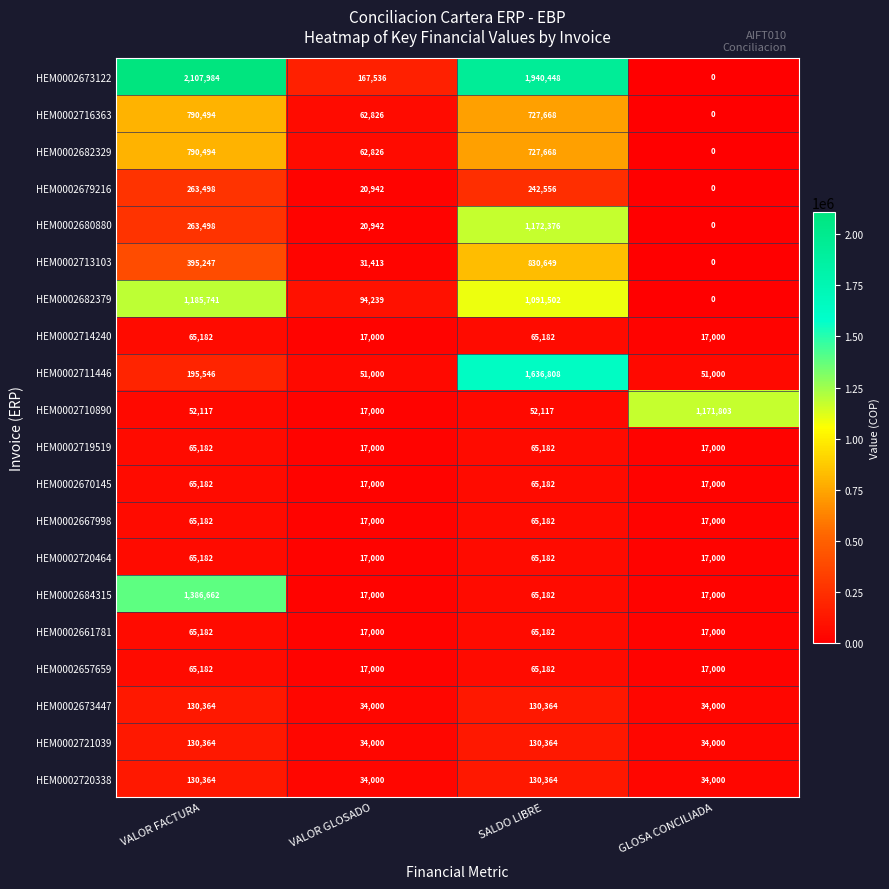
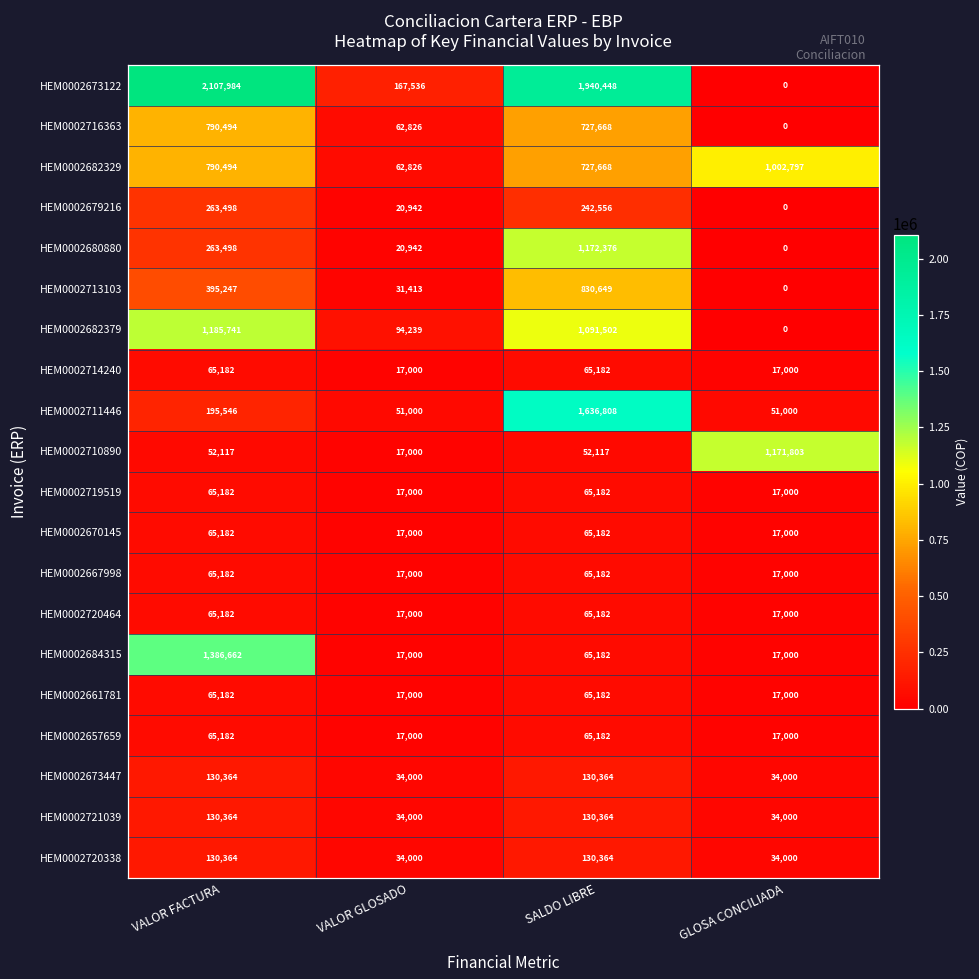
HEM0002682329, GLOSA CONCILIADA: 0 -> 1,002,797
